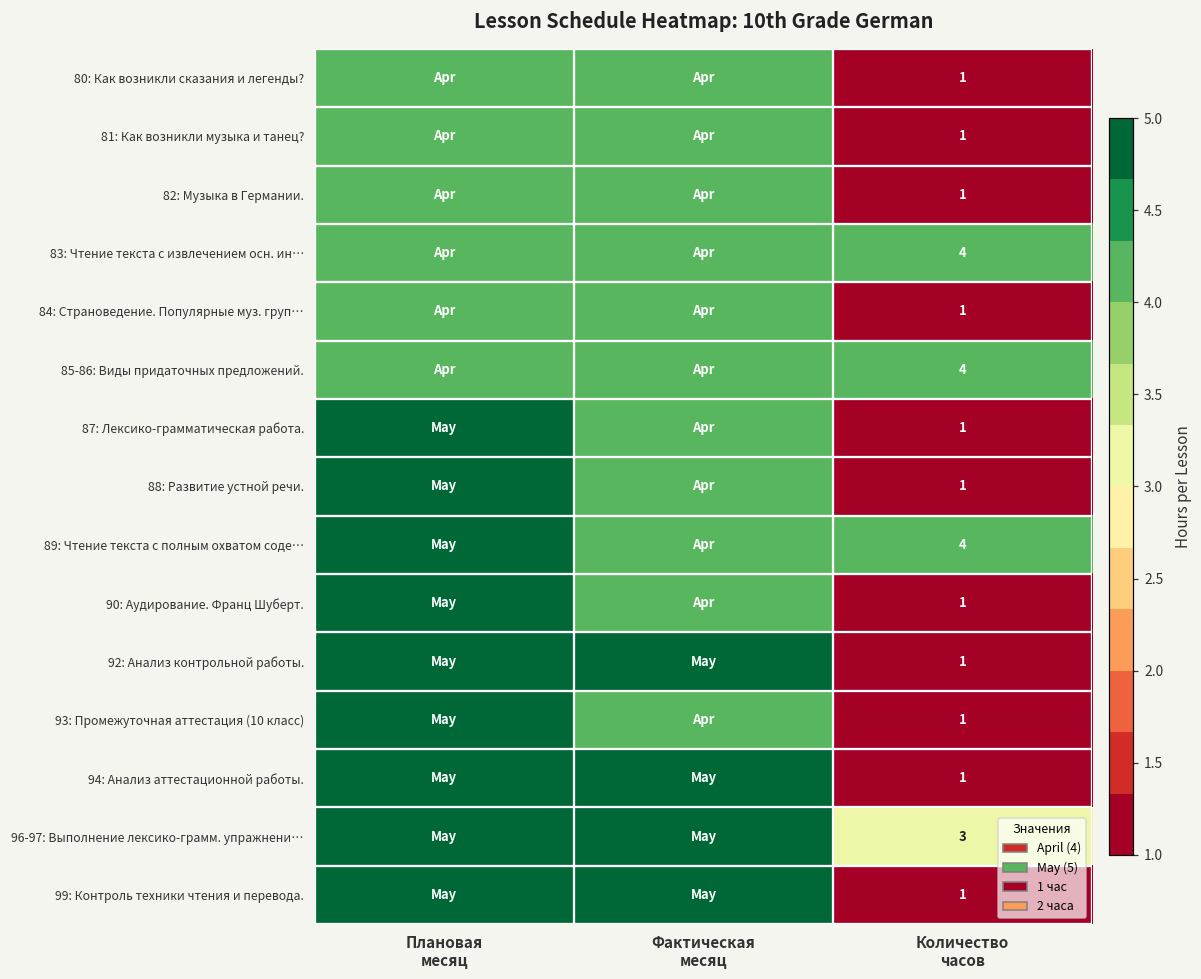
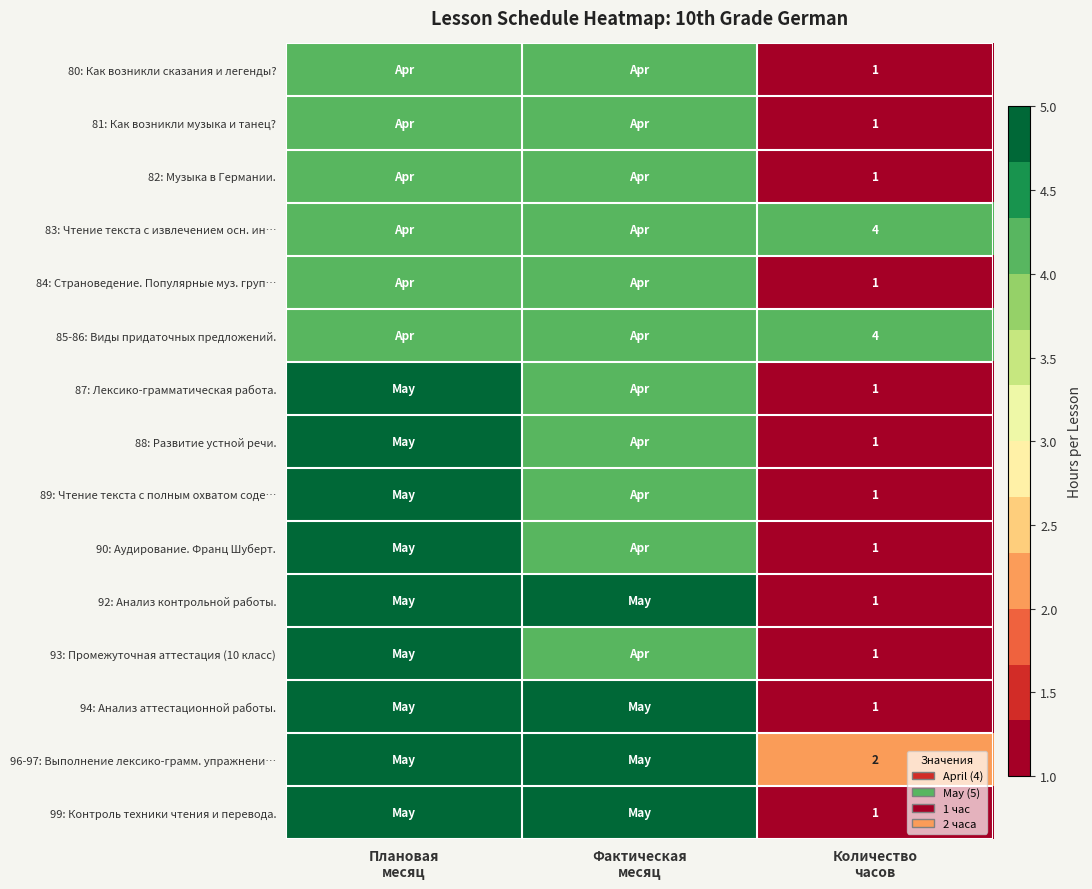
89: Чтение текста с полным охватом соде…, Количество часов: 4 -> 1
96-97: Выполнение лексико-грамм. упражнени…, Количество часов: 3 -> 2
